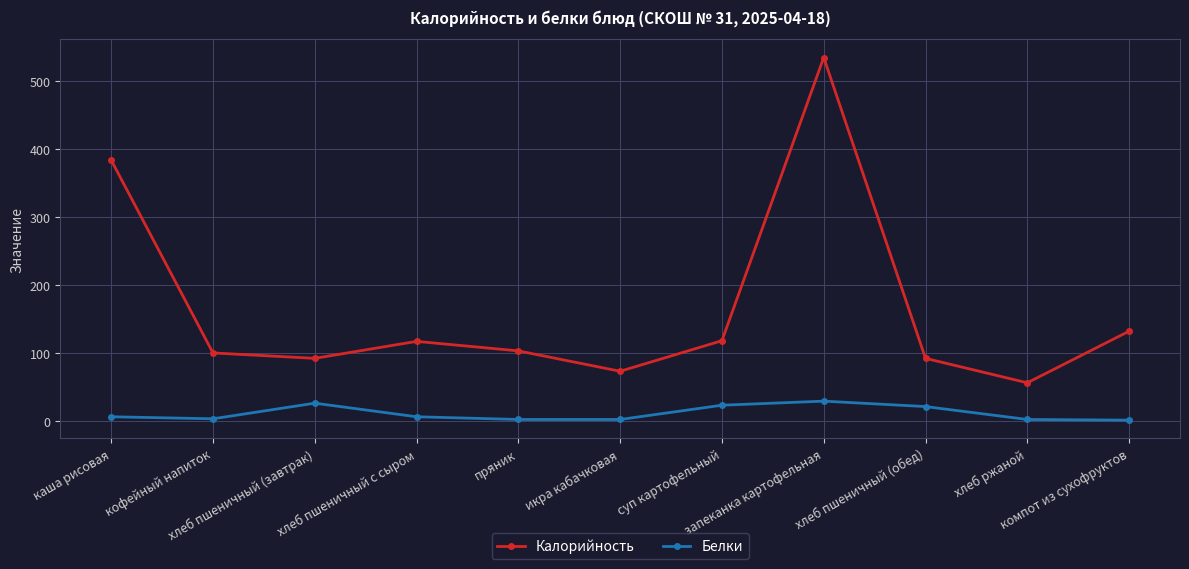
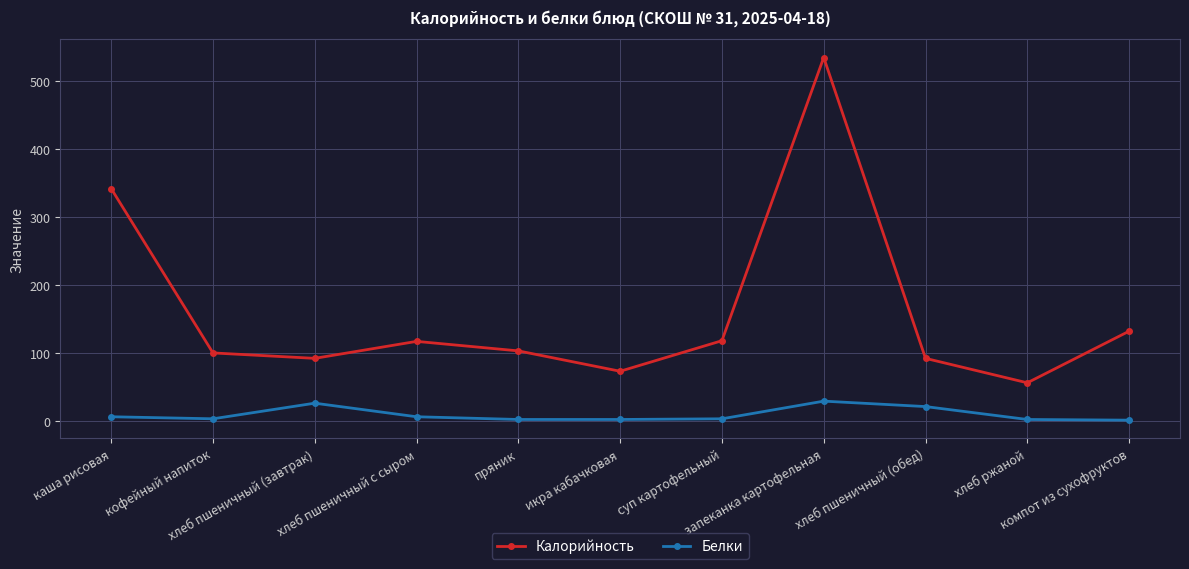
Калорийность, каша рисовая: 380 -> 340
Белки, суп картофельный: 20 -> 0
